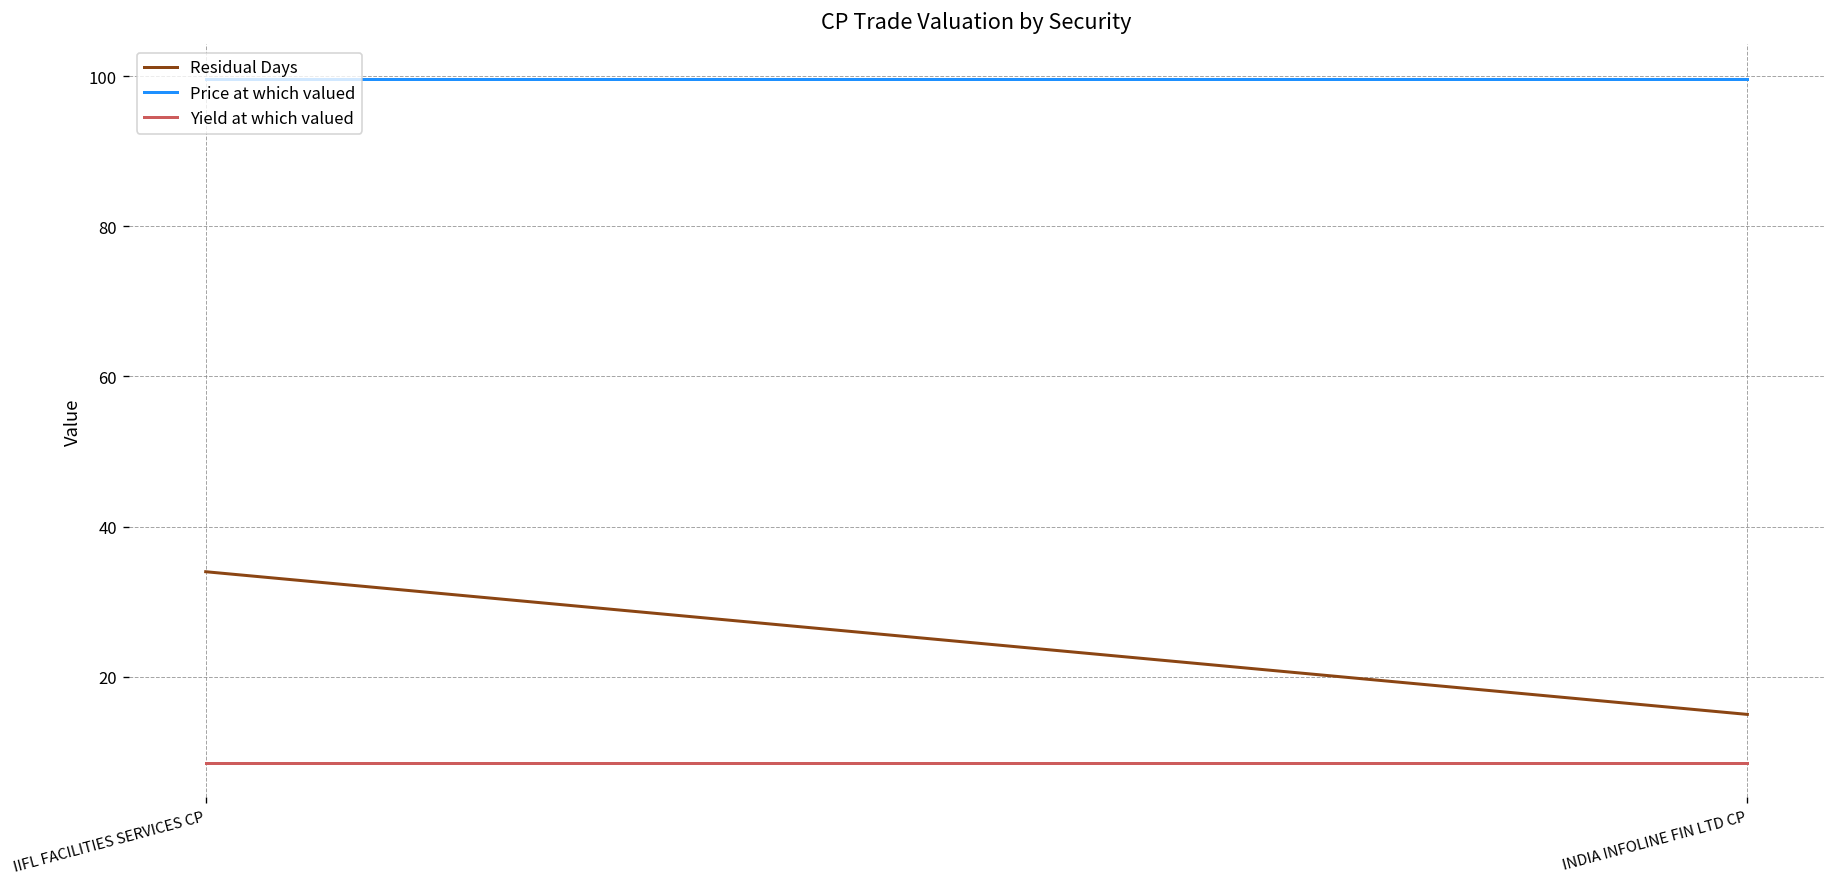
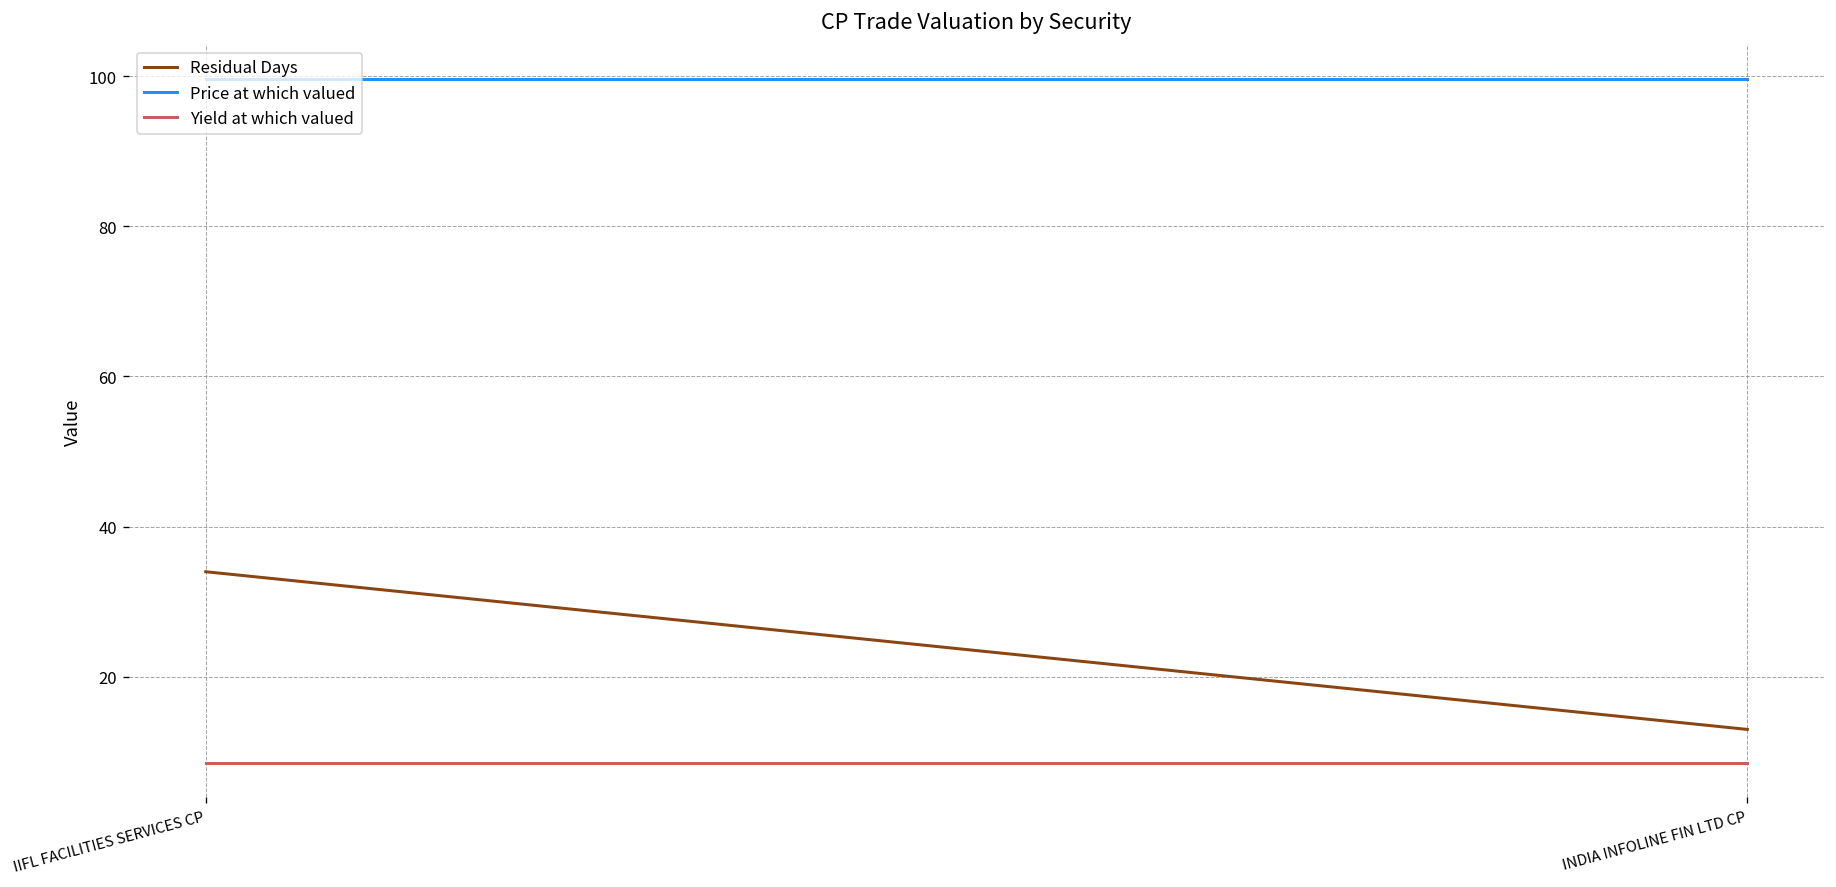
Residual Days, INDIA INFOLINE FIN LTD CP: 15 -> 13
